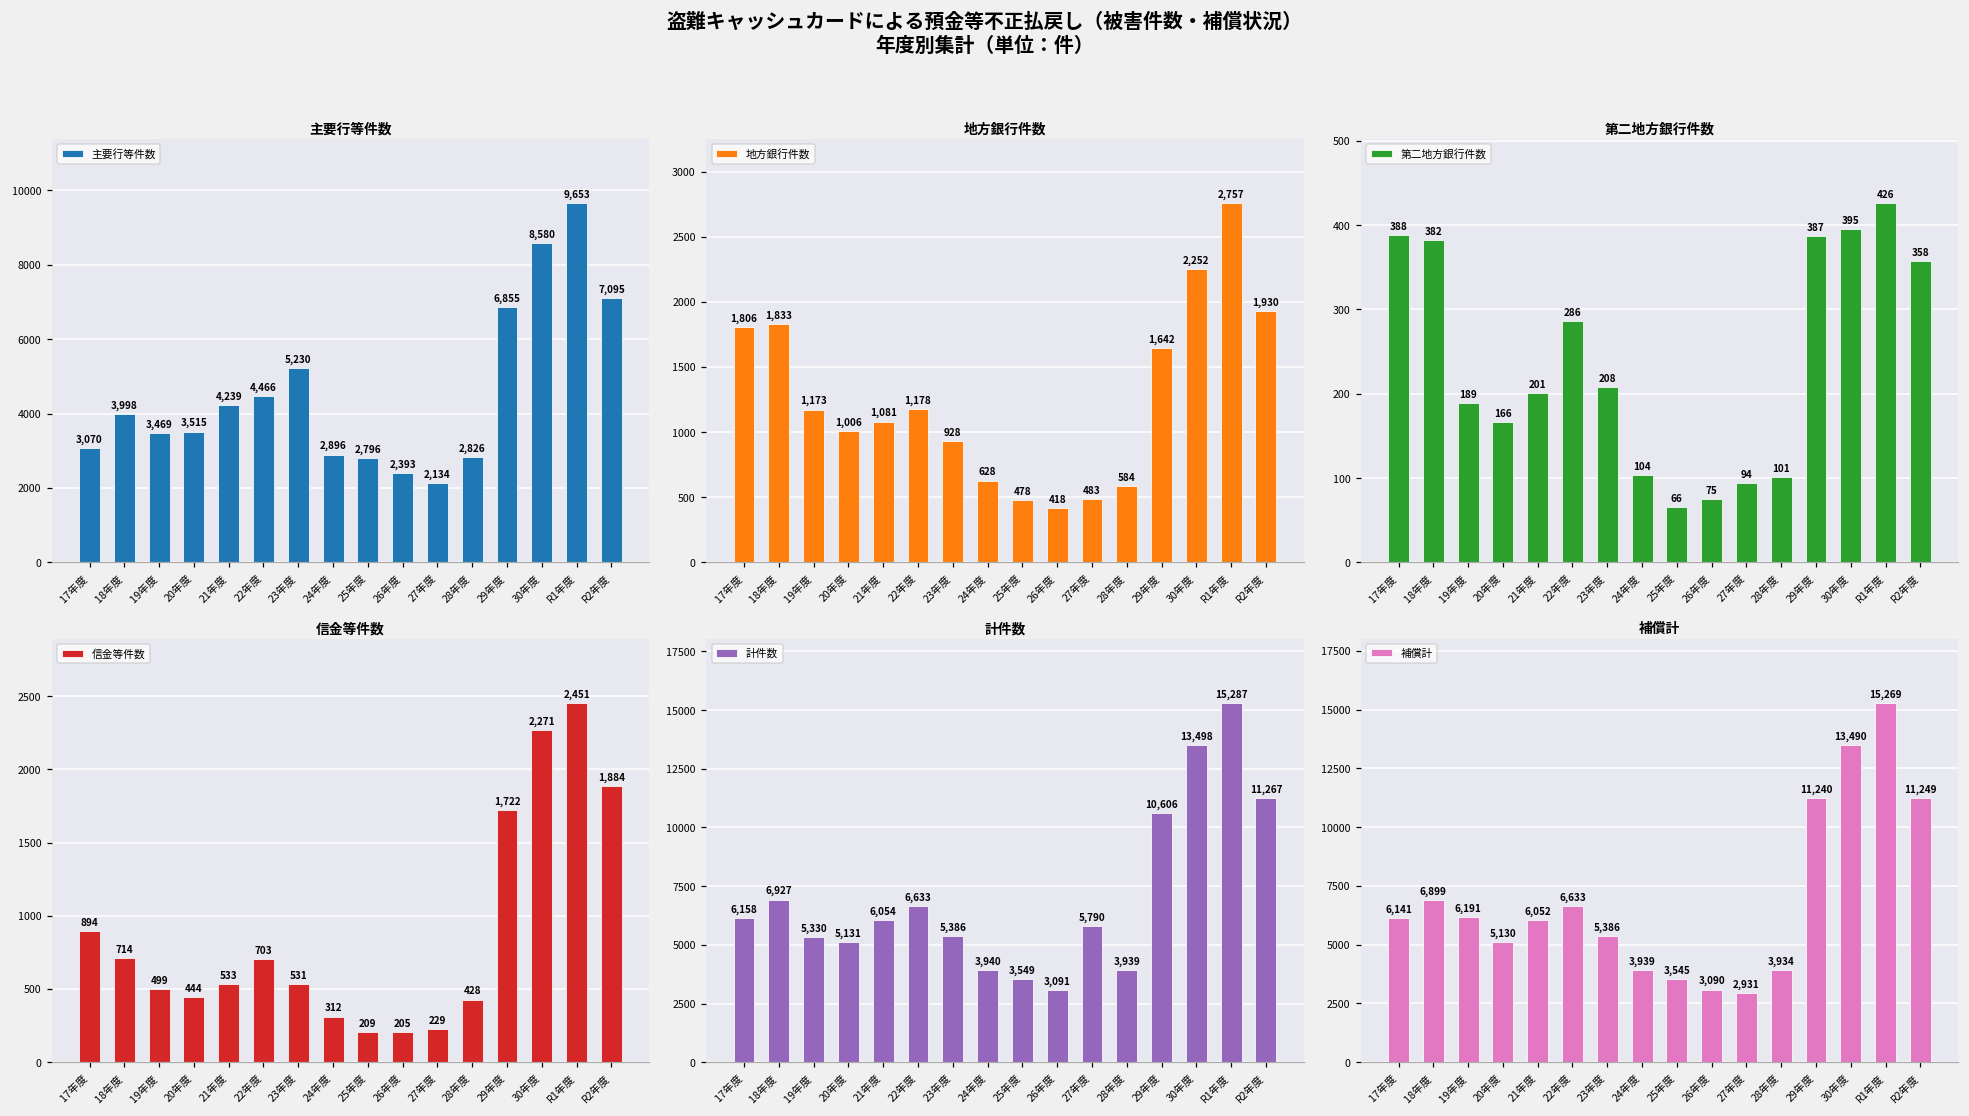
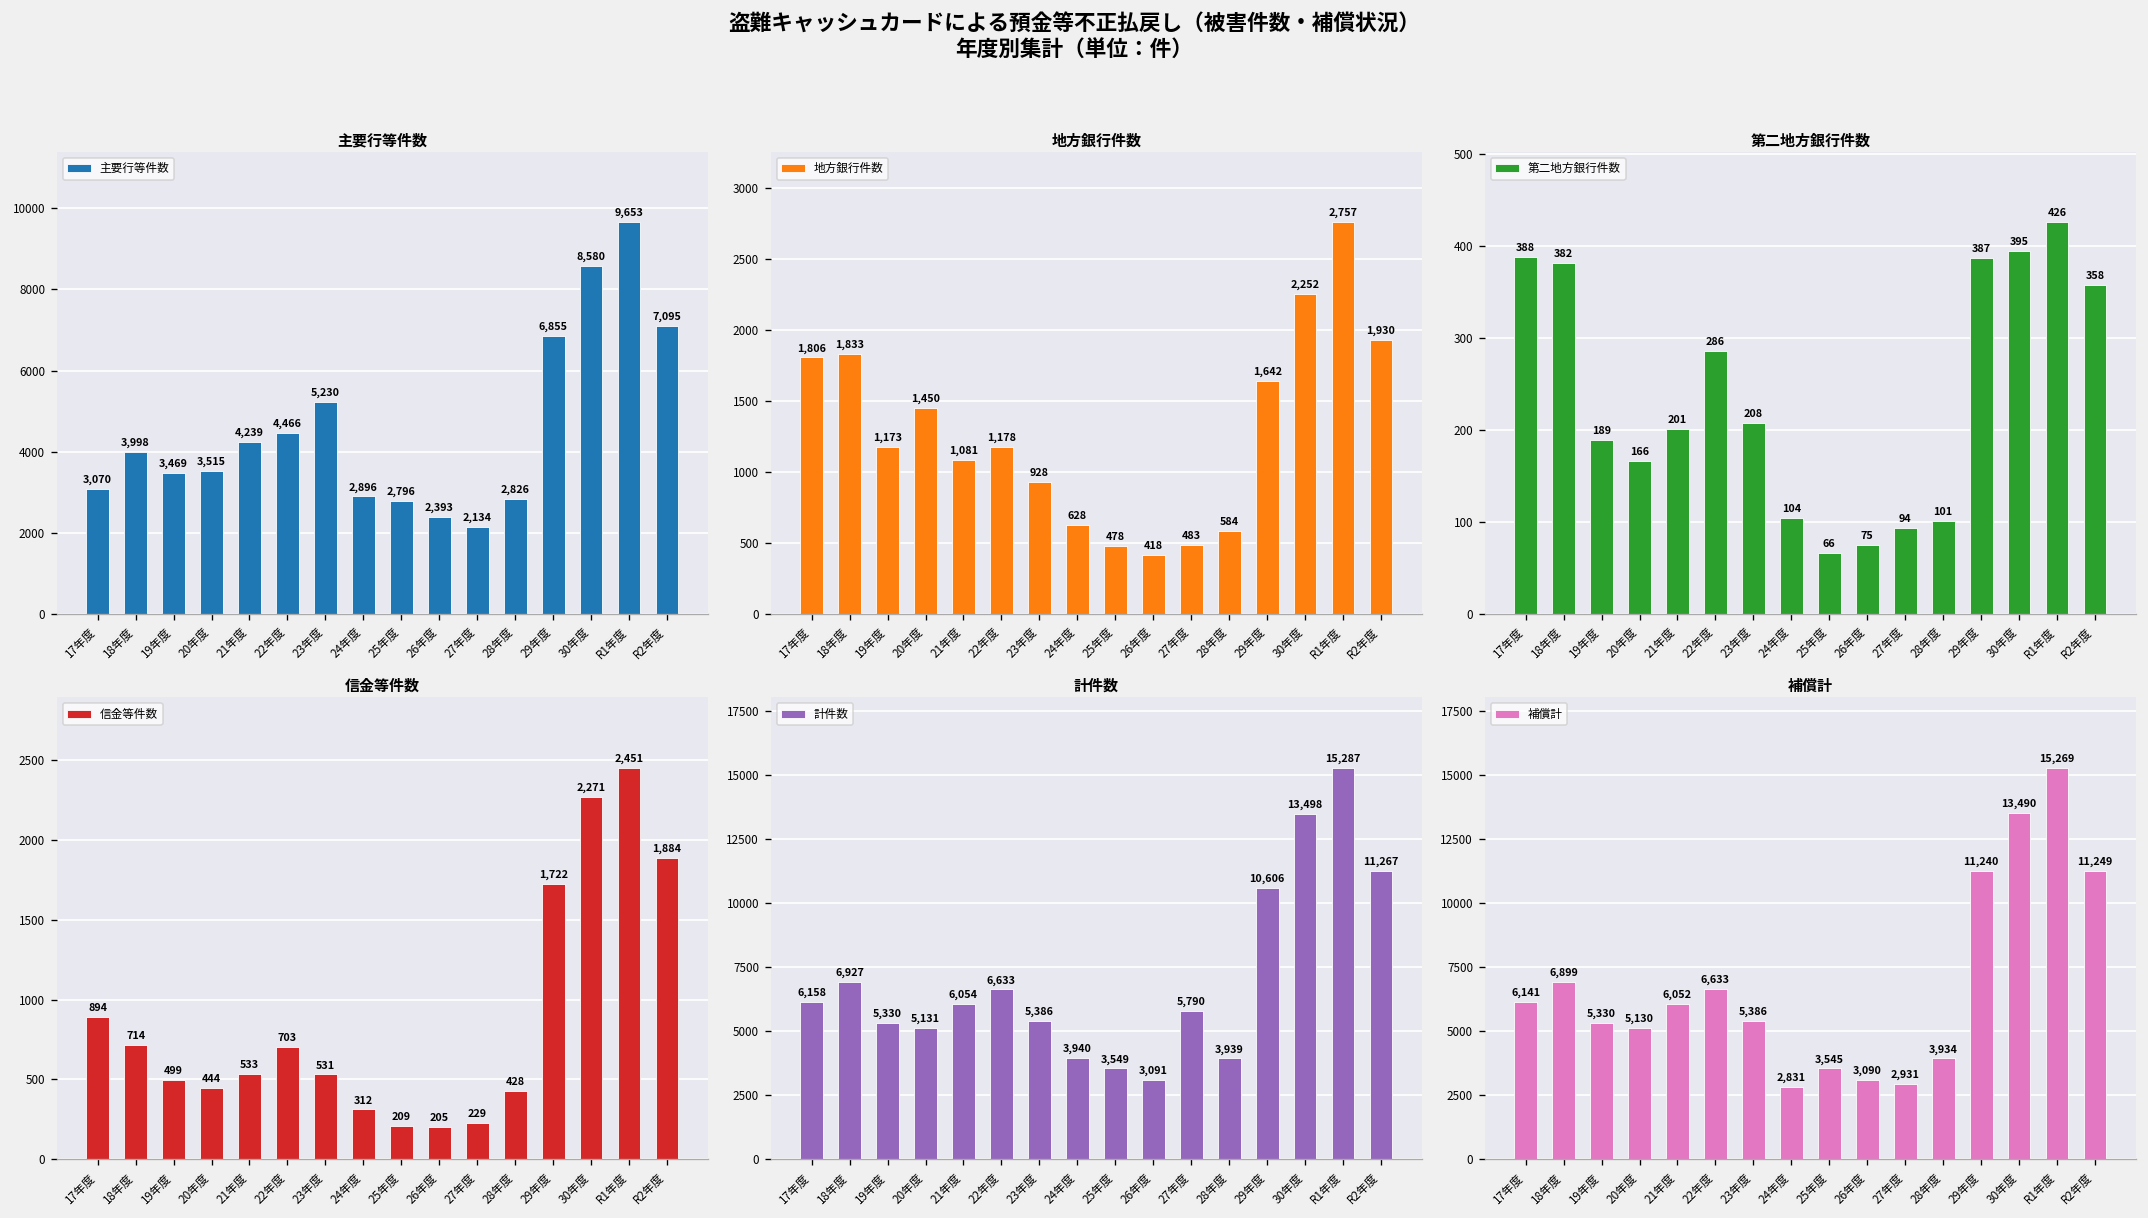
地方銀行件数, 20年度: 1,006 -> 1,450
補償計, 19年度: 6,191 -> 5,330
補償計, 24年度: 3,939 -> 2,831
